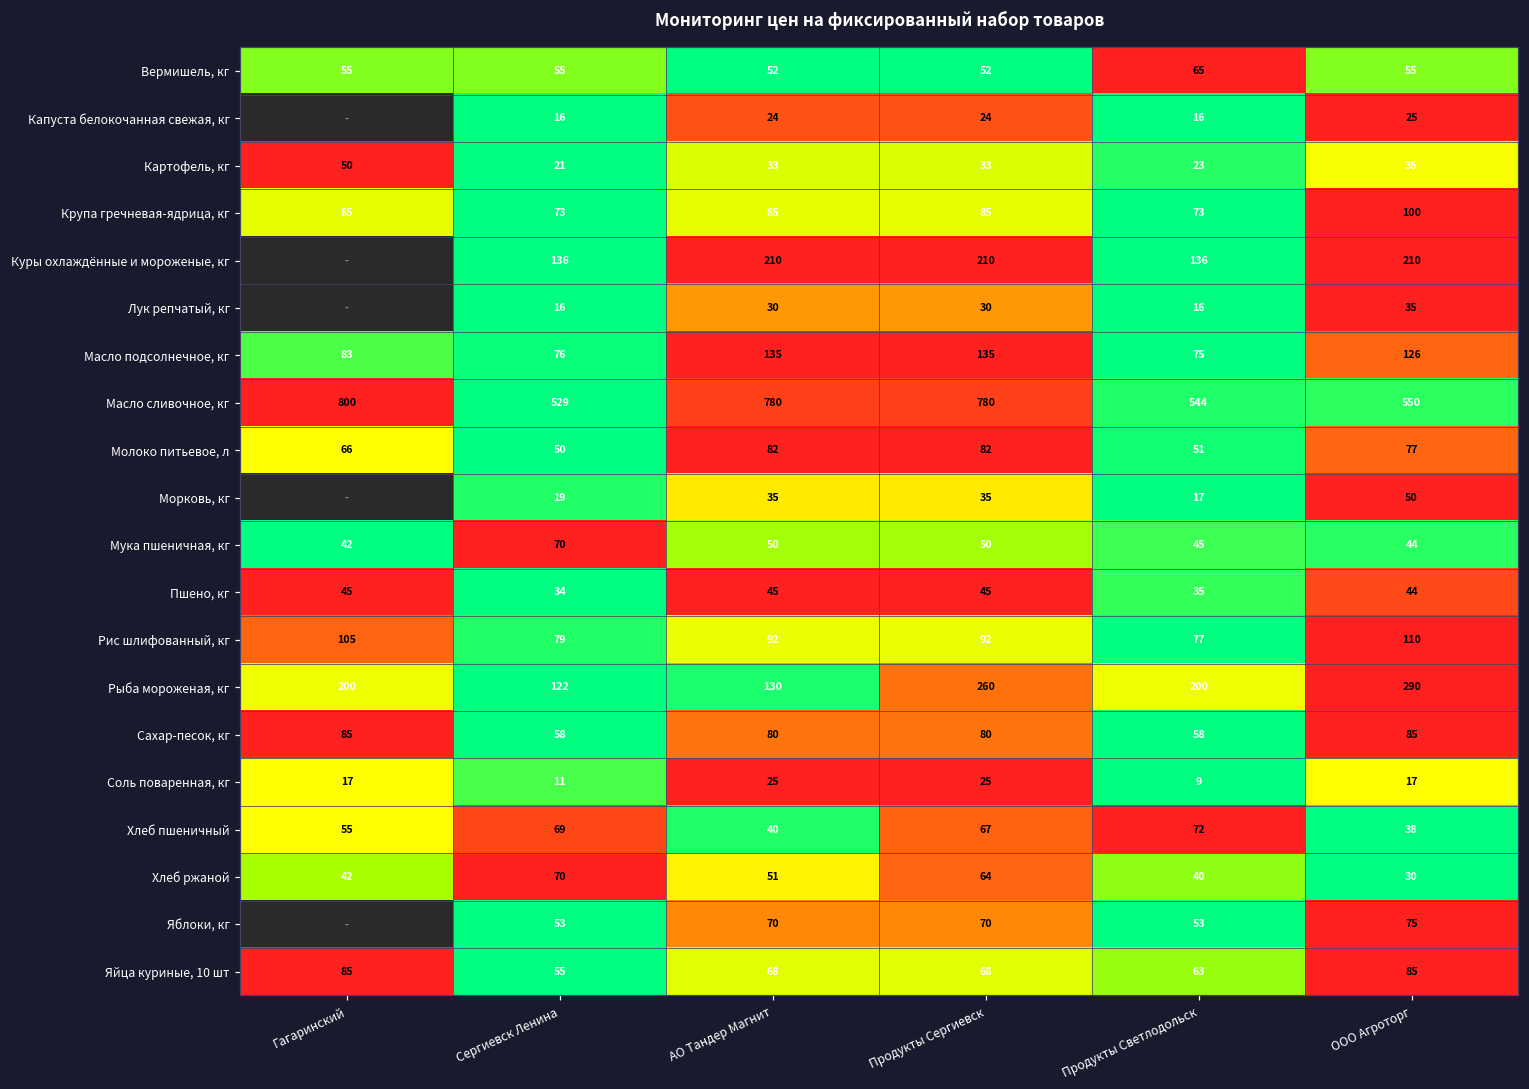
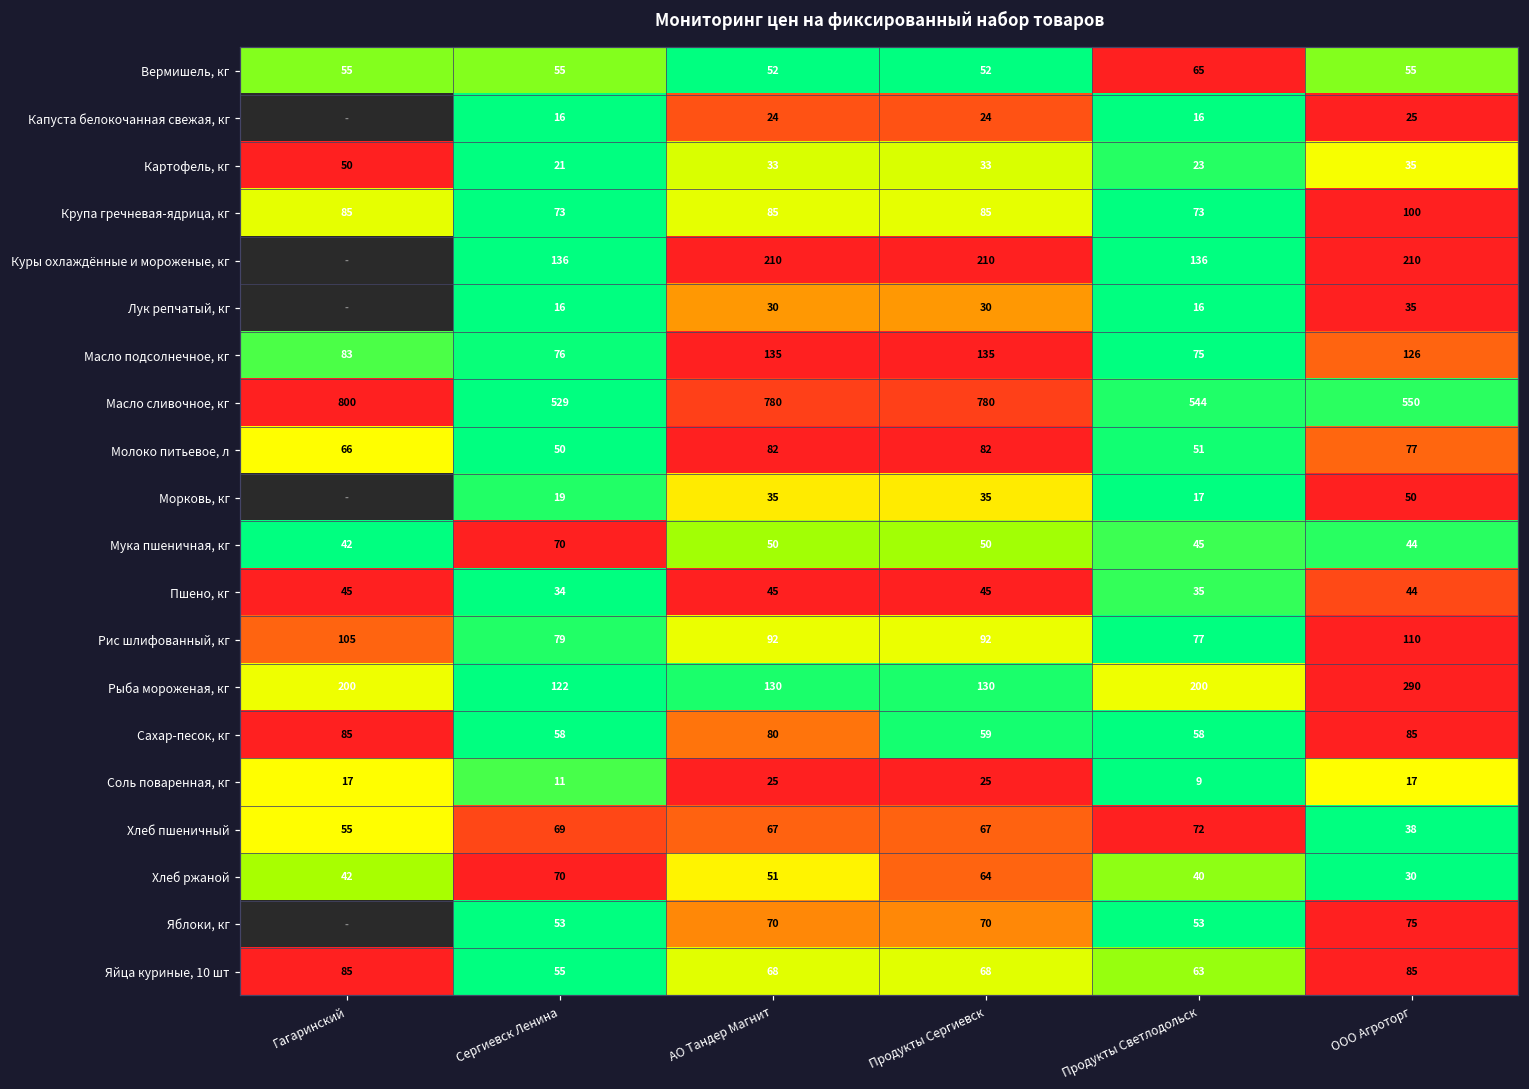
Рыба мороженая, кг, Продукты Сергиевск: 260 -> 130
Сахар-песок, кг, Продукты Сергиевск: 80 -> 59
Хлеб пшеничный, АО Тандер Магнит: 40 -> 67
